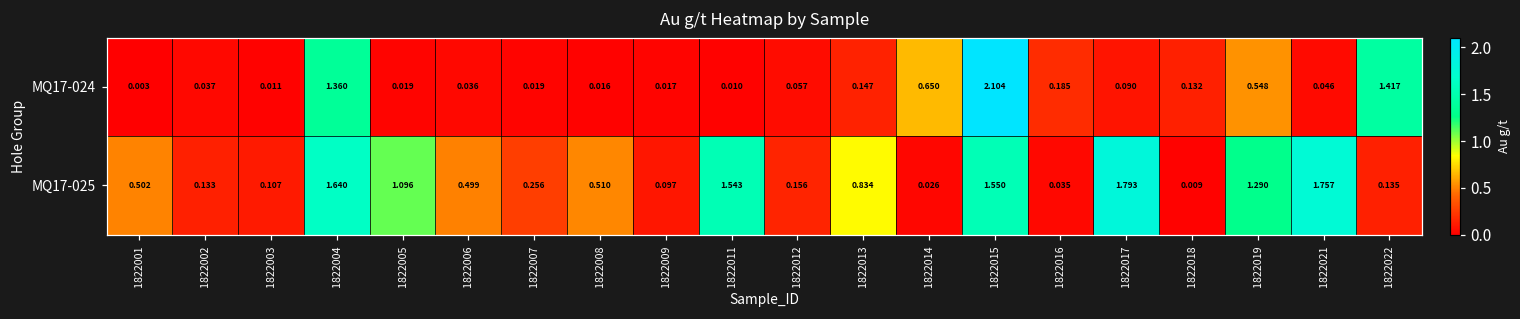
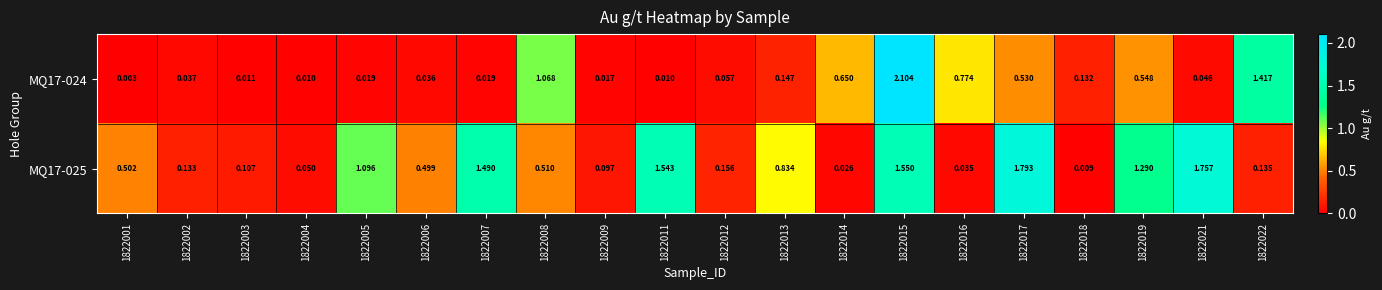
MQ17-024, 1822004: 1.360 -> 0.010
MQ17-024, 1822008: 0.016 -> 1.068
MQ17-024, 1822016: 0.185 -> 0.774
MQ17-024, 1822017: 0.090 -> 0.530
MQ17-025, 1822004: 1.640 -> 0.050
MQ17-025, 1822007: 0.256 -> 1.490
